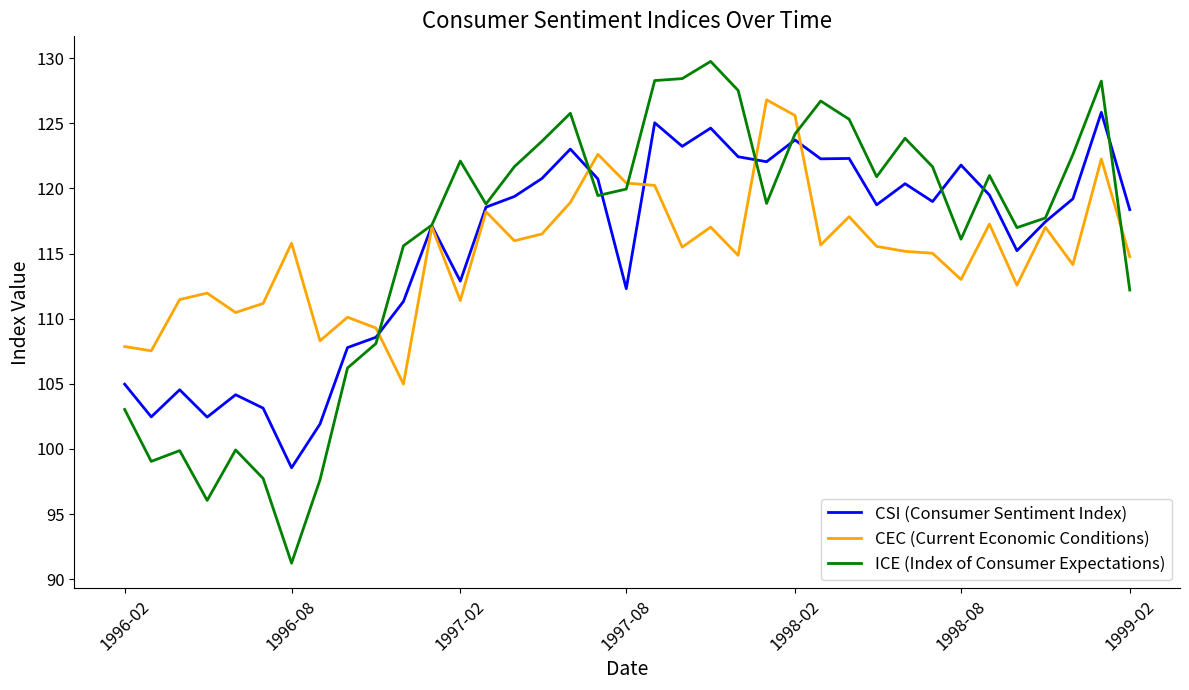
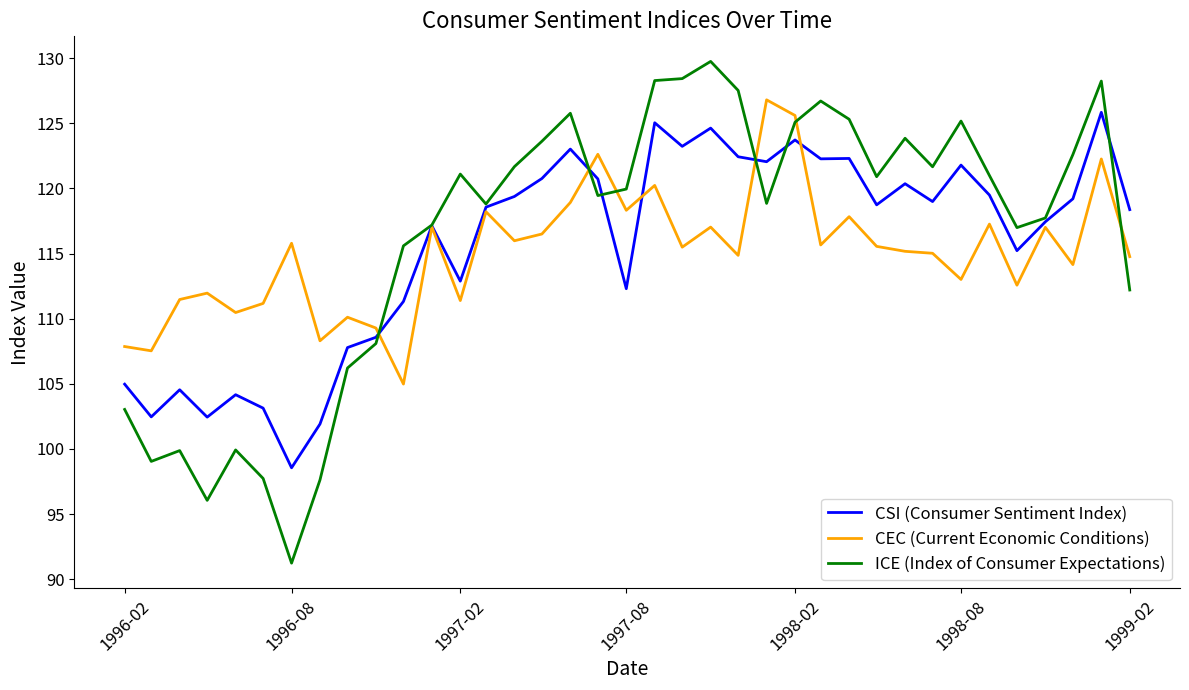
ICE (Index of Consumer Expectations), 1997-02: 122.1 -> 121.1
CEC (Current Economic Conditions), 1997-08: 120.4 -> 118.3
ICE (Index of Consumer Expectations), 1998-02: 124.2 -> 125.1
ICE (Index of Consumer Expectations), 1998-08: 116.1 -> 125.2
